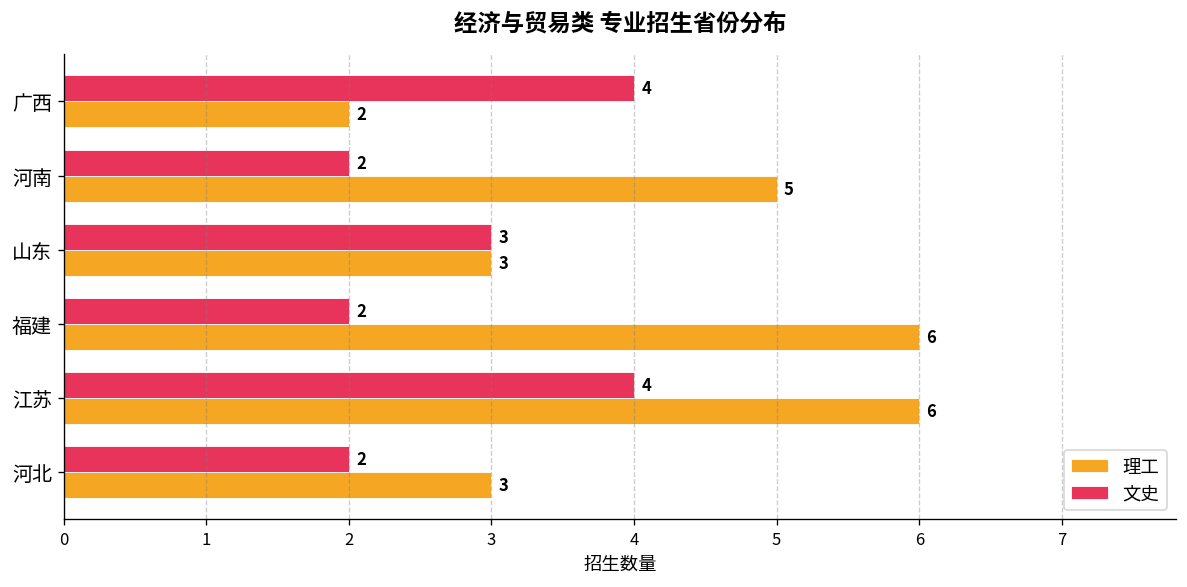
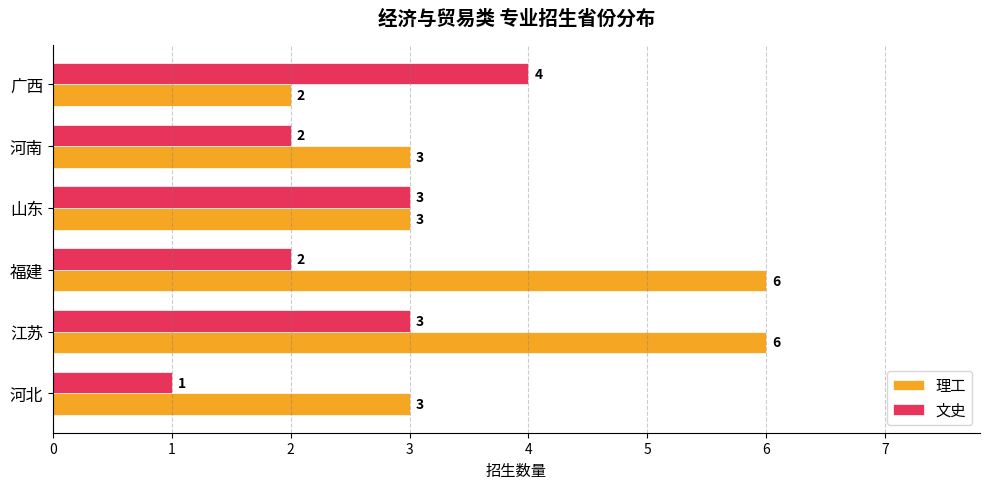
理工, 河南: 5 -> 3
文史, 江苏: 4 -> 3
文史, 河北: 2 -> 1
